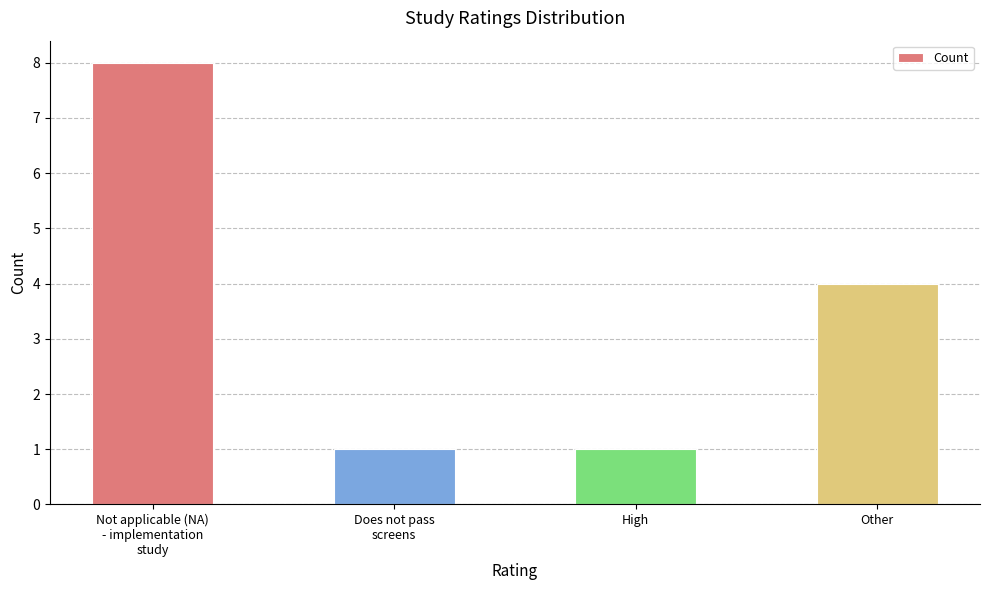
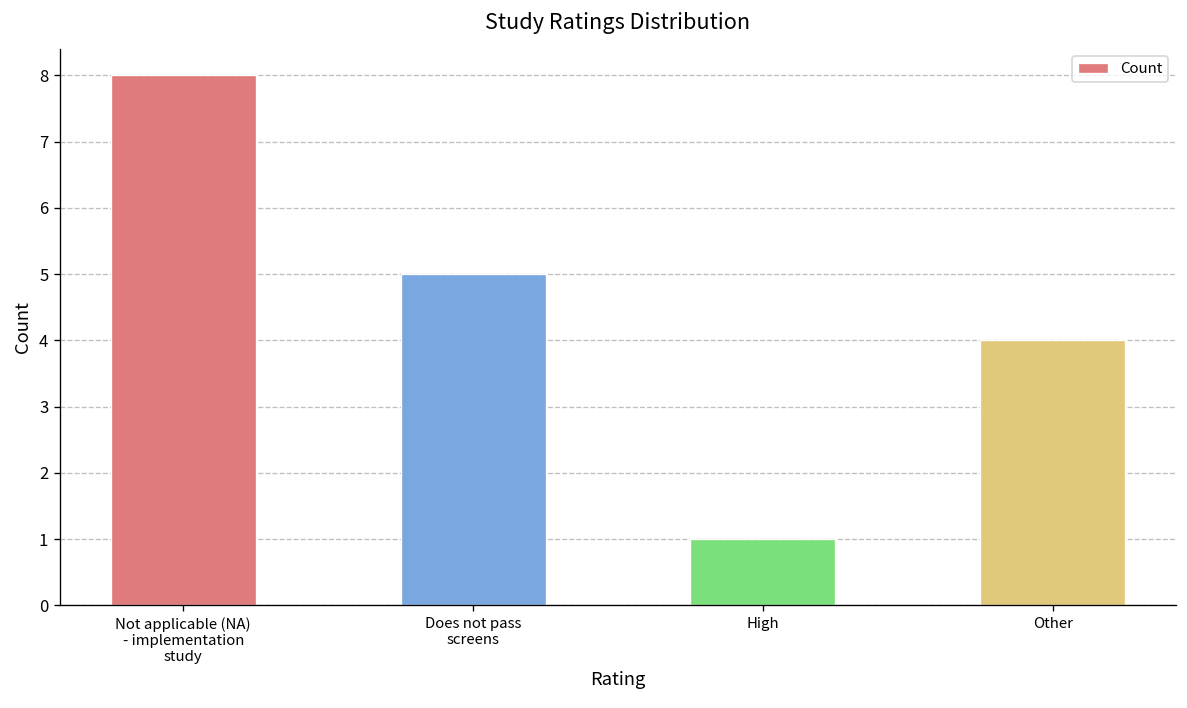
Does not pass screens: 1 -> 5
